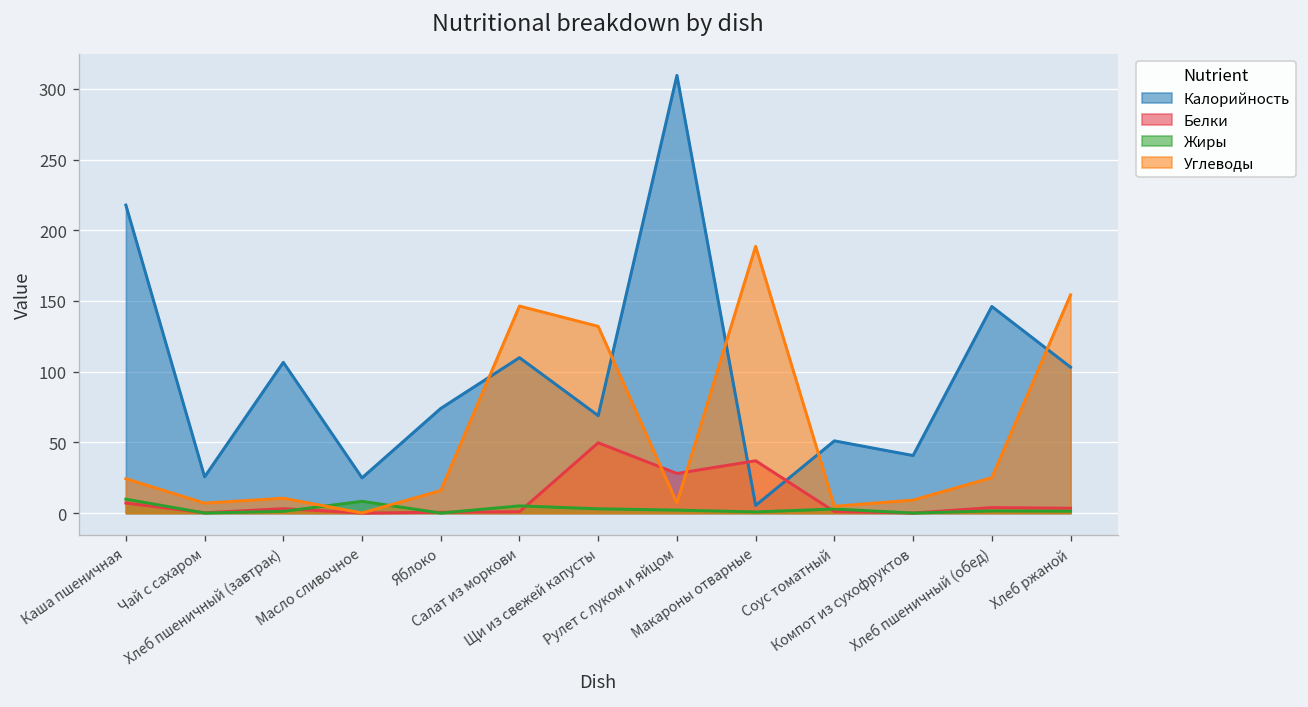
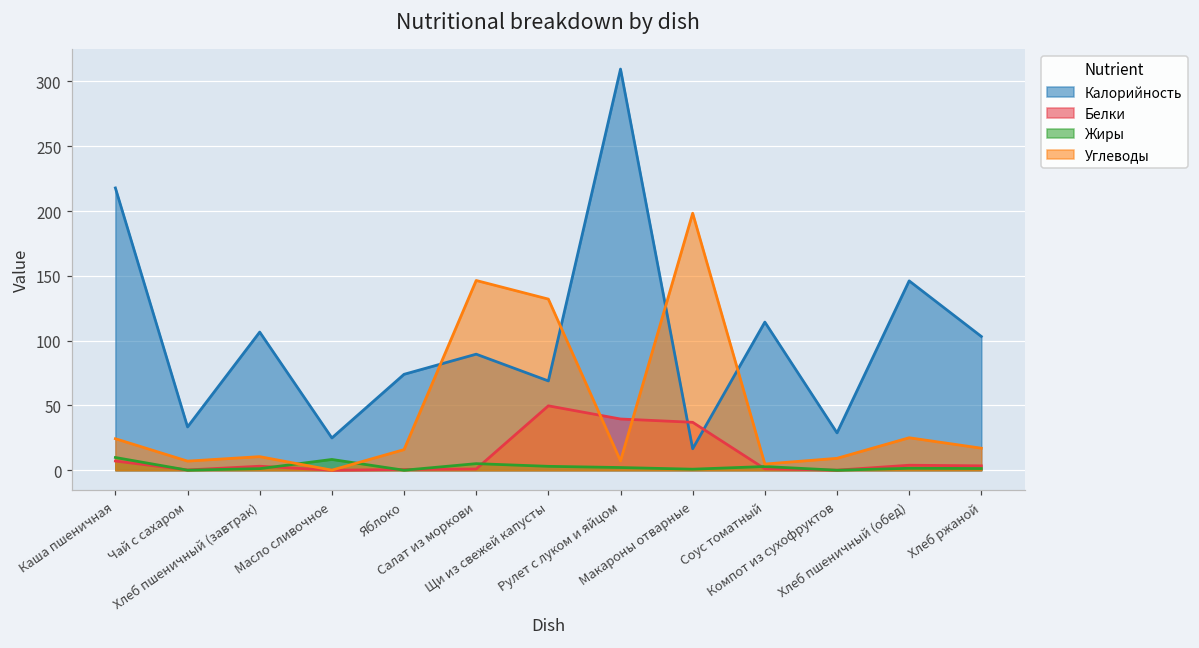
Калорийность, Чай с сахаром: 26 -> 33
Калорийность, Салат из моркови: 110 -> 90
Белки, Рулет с луком и яйцом: 28 -> 40
Калорийность, Макароны отварные: 5 -> 17
Углеводы, Макароны отварные: 189 -> 198
Калорийность, Соус томатный: 51 -> 114
Калорийность, Компот из сухофруктов: 41 -> 29
Углеводы, Хлеб ржаной: 154 -> 17
